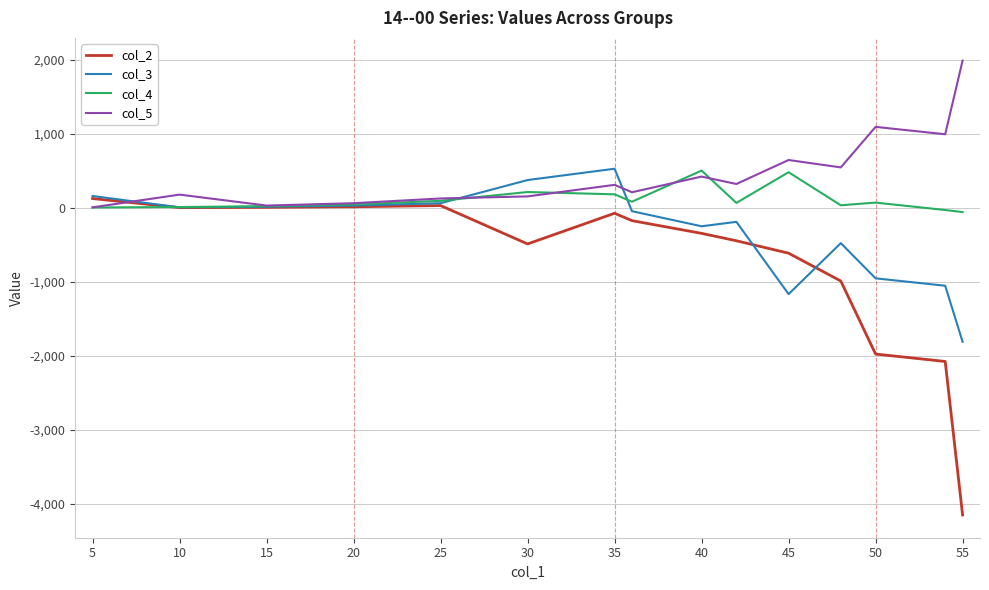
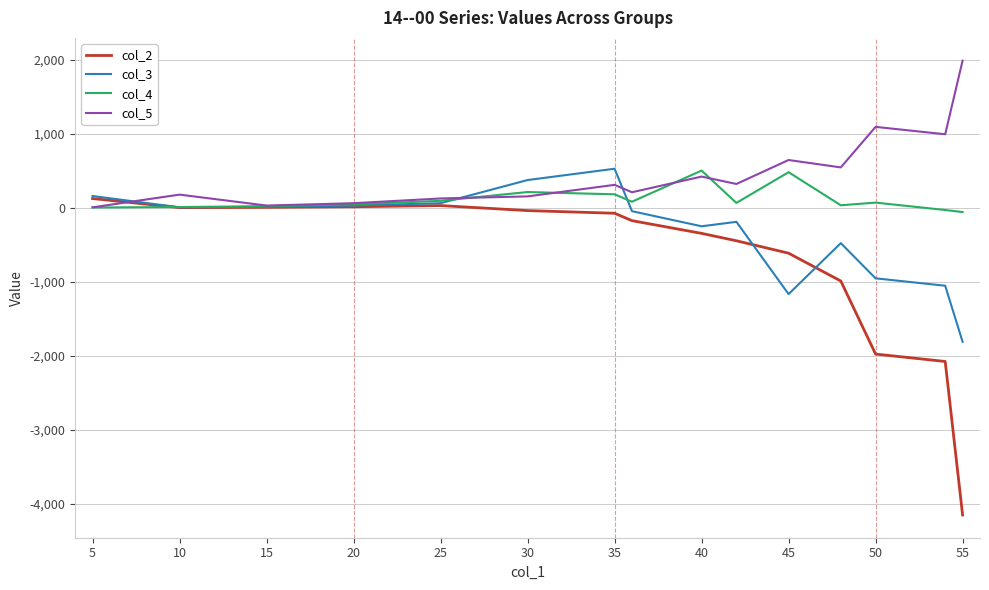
col_2, 30: -500 -> 0
